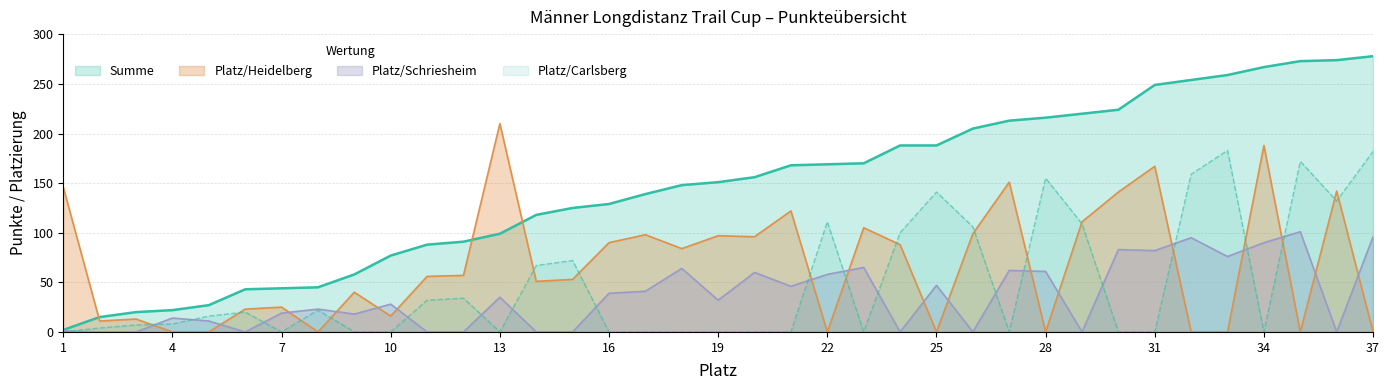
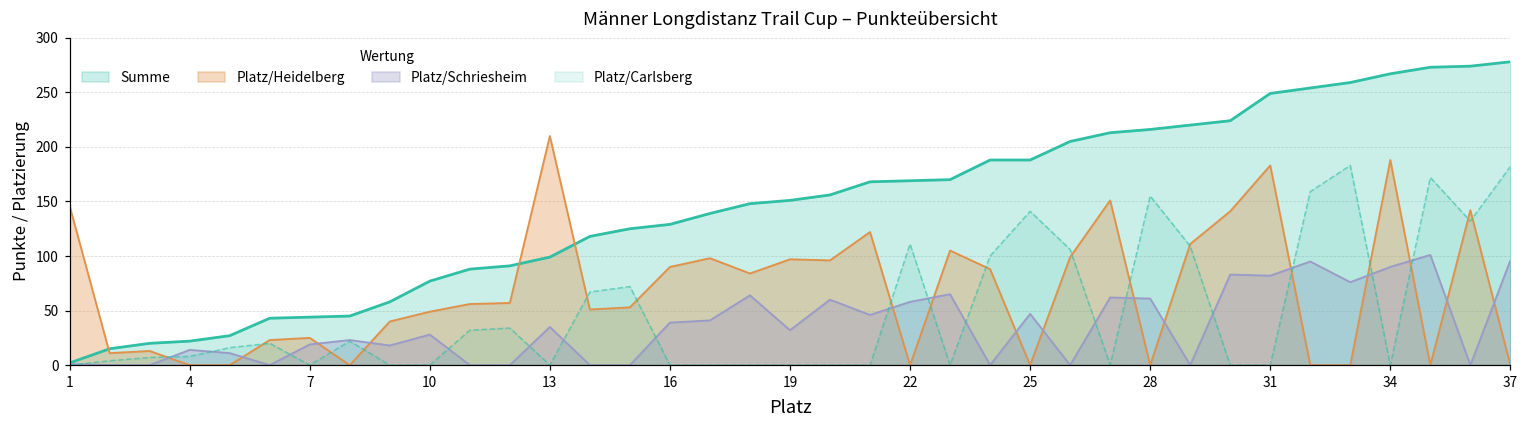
Platz/Heidelberg, 10: 20 -> 50
Platz/Heidelberg, 31: 170 -> 180
